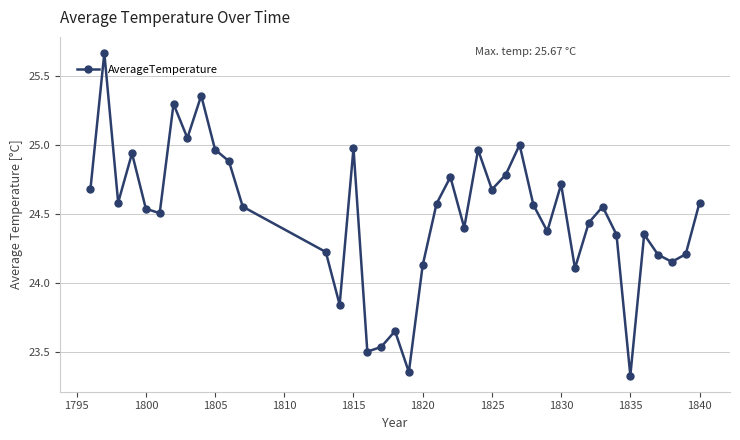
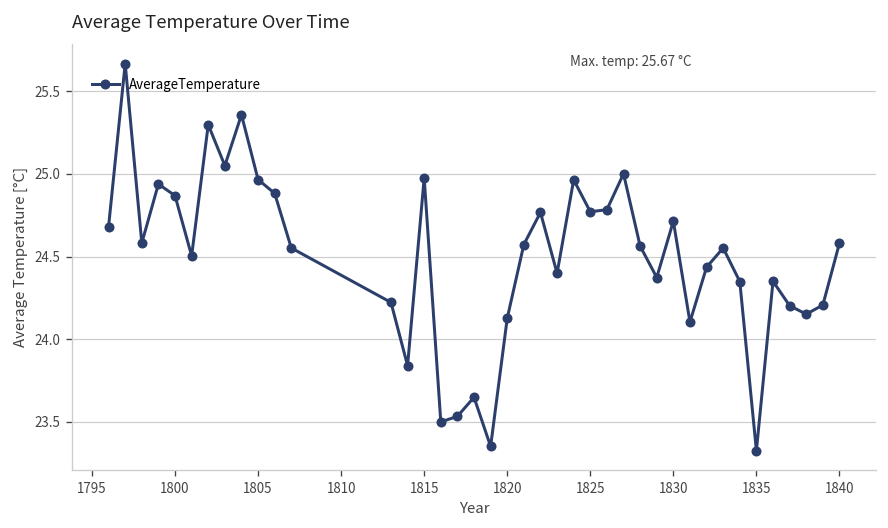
1800: 24.54 -> 24.87
1825: 24.68 -> 24.77
